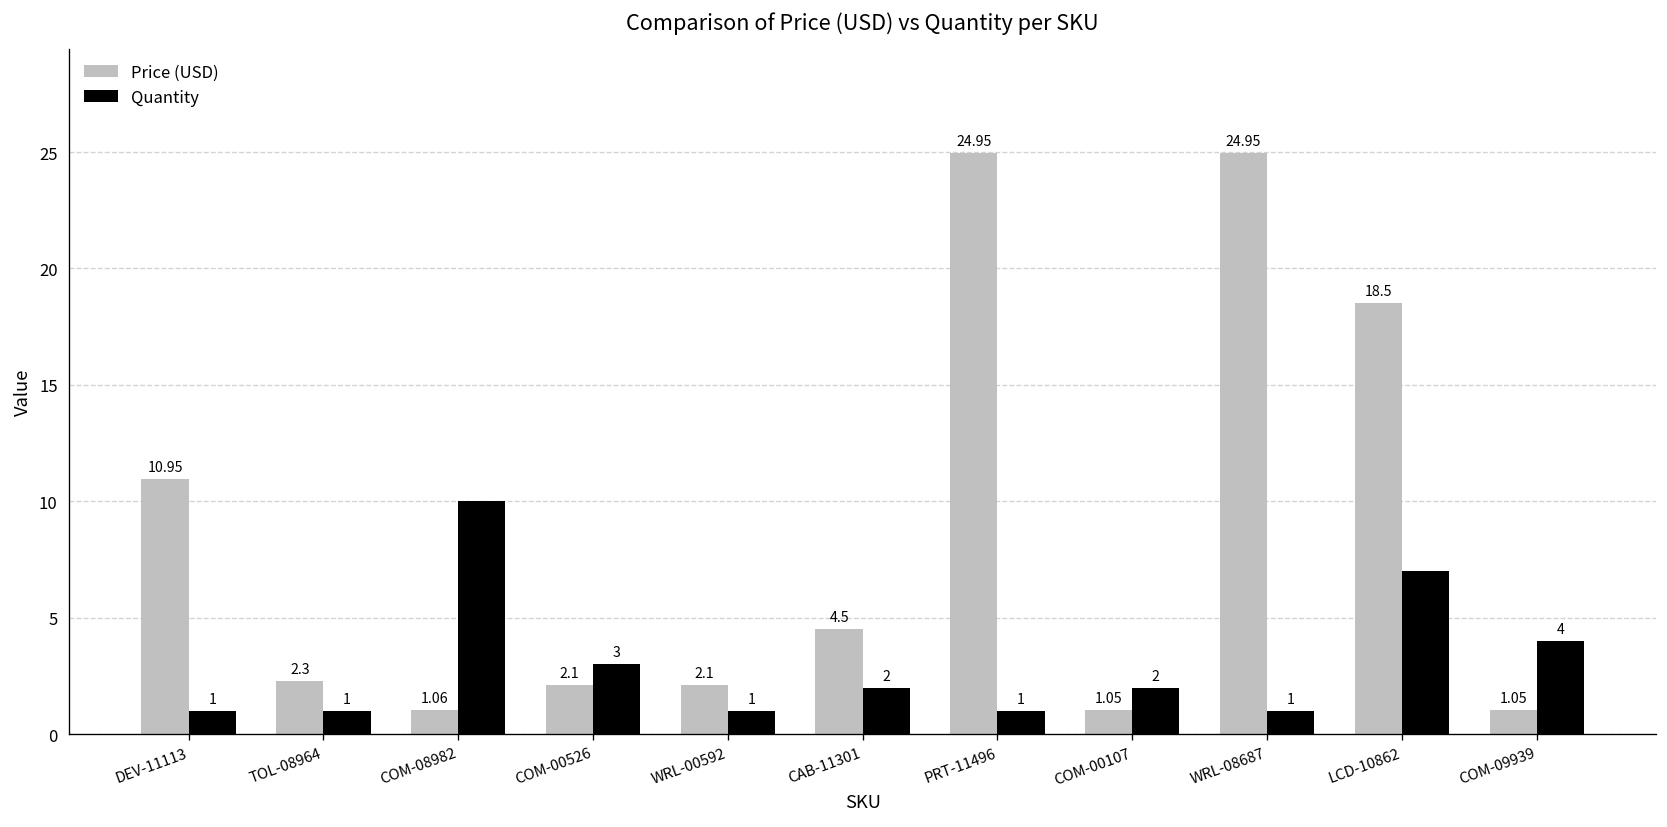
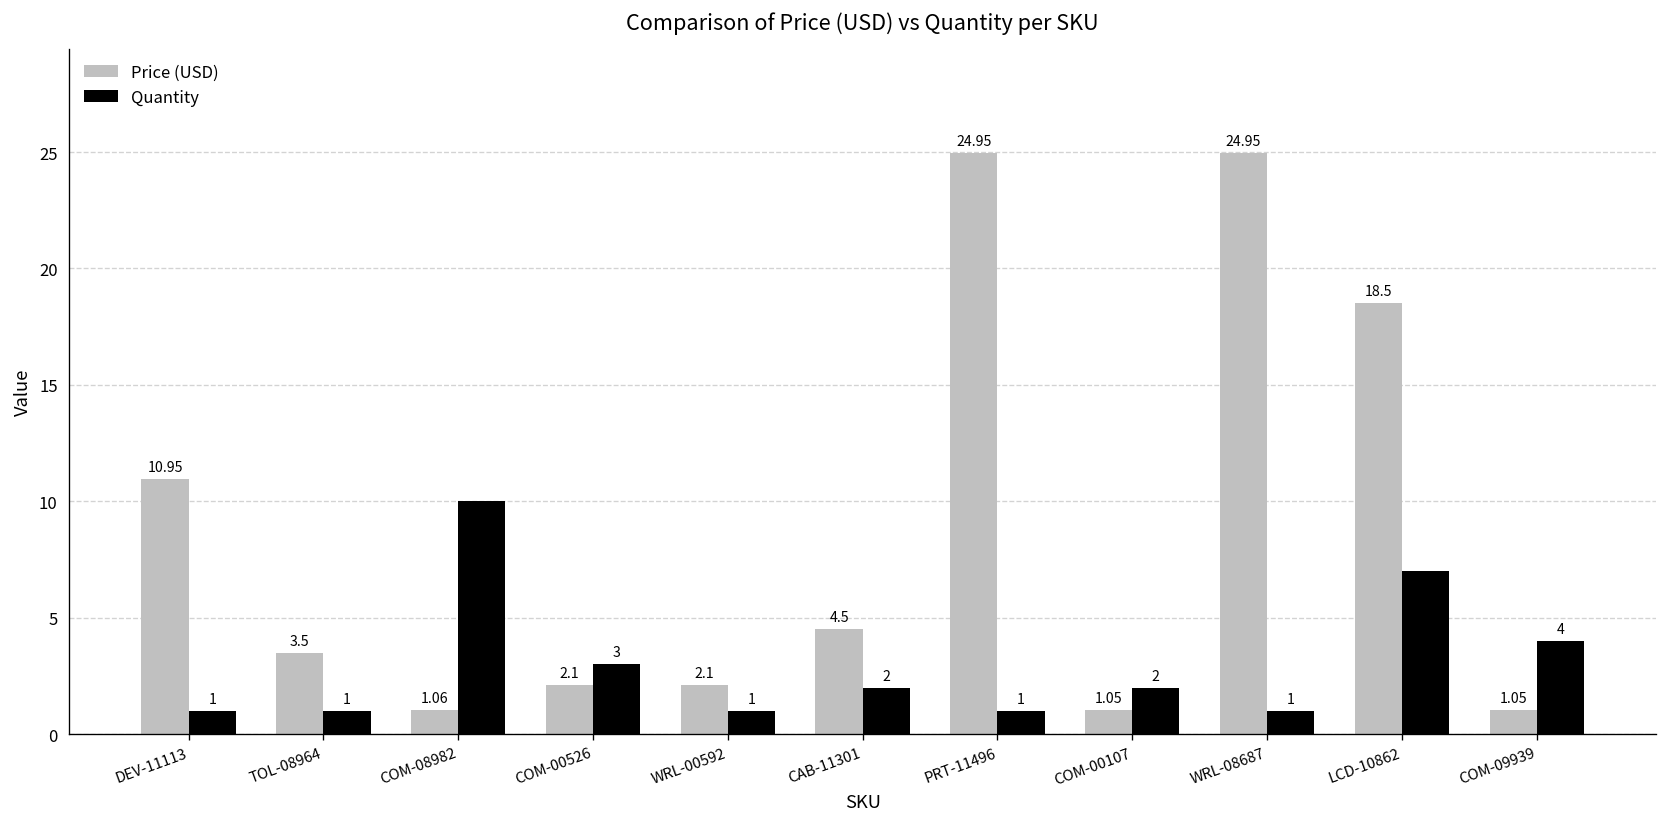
Price (USD), TOL-08964: 2.3 -> 3.5
